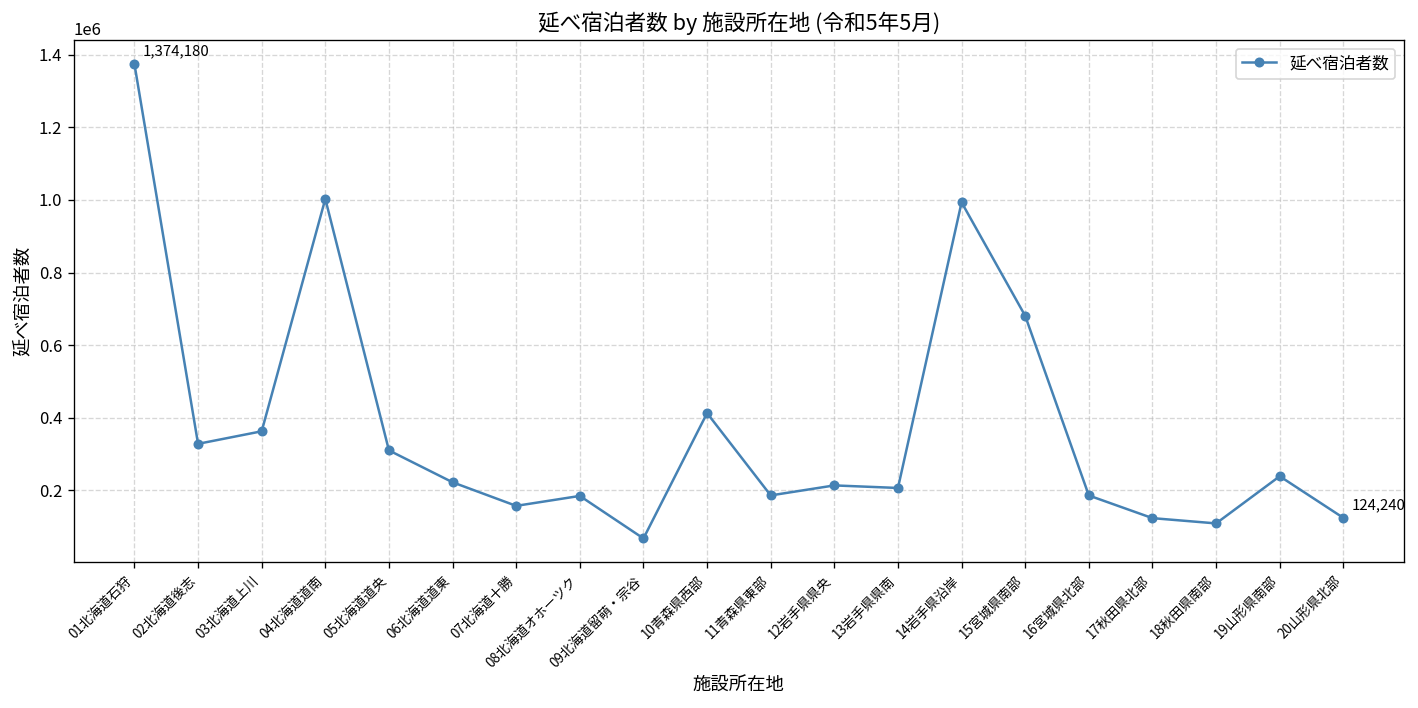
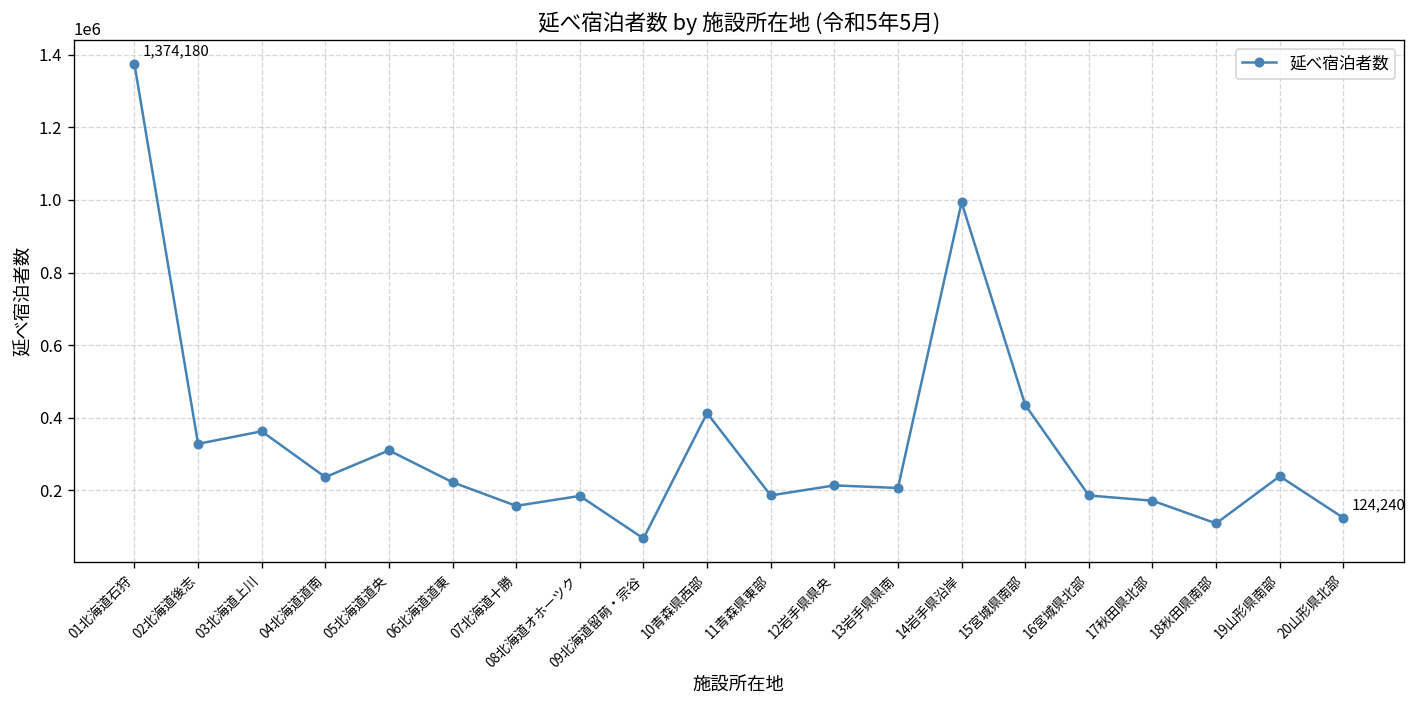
04北海道道南: 1000000 -> 240000
15宮城県南部: 680000 -> 440000
17秋田県北部: 120000 -> 170000
